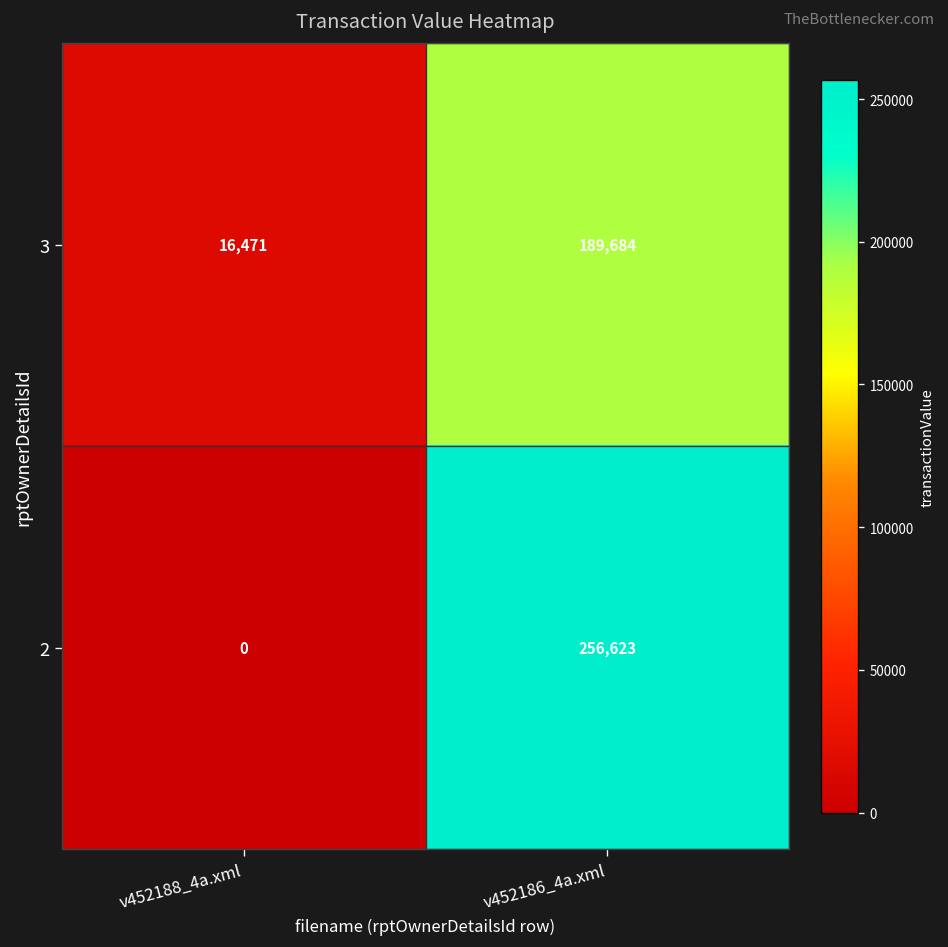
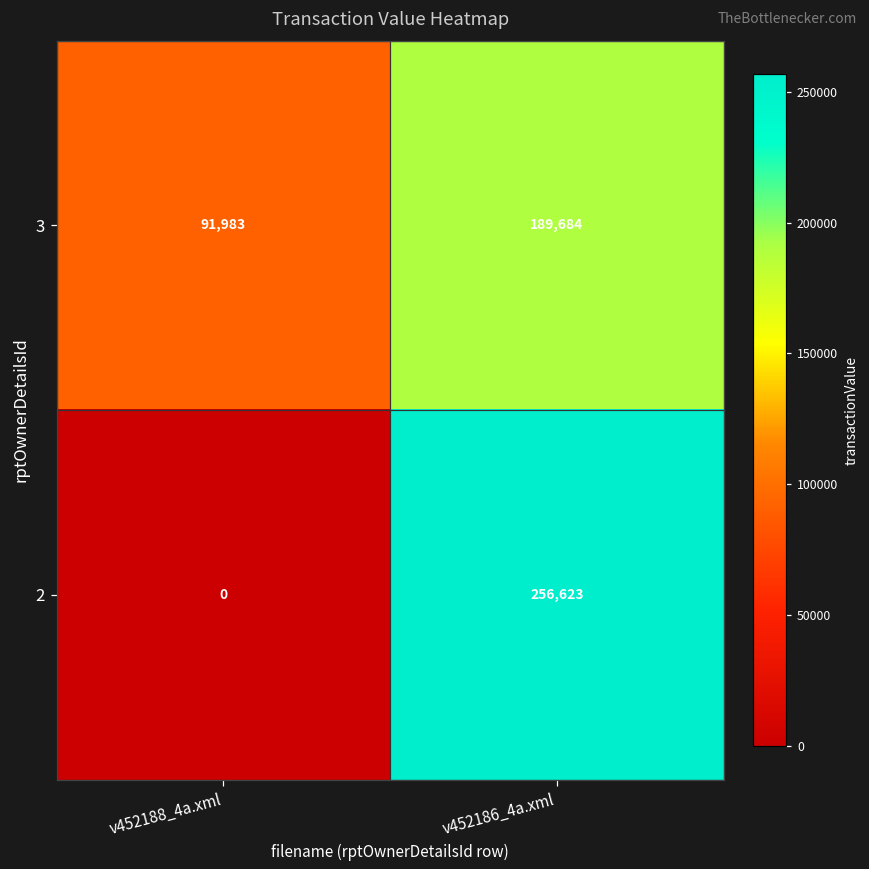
3, v452188_4a.xml: 16,471 -> 91,983
